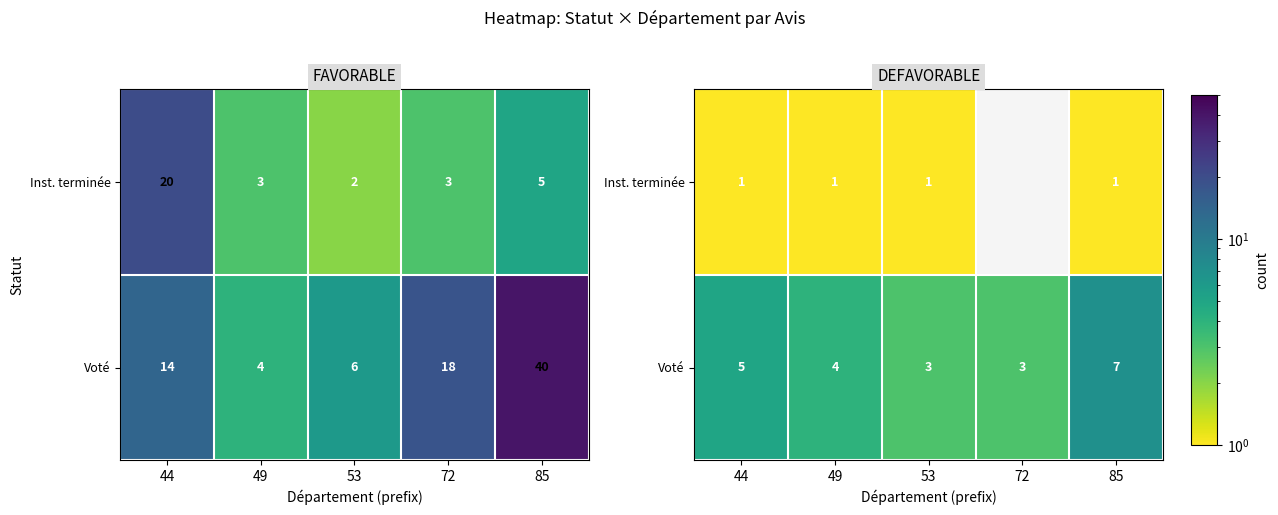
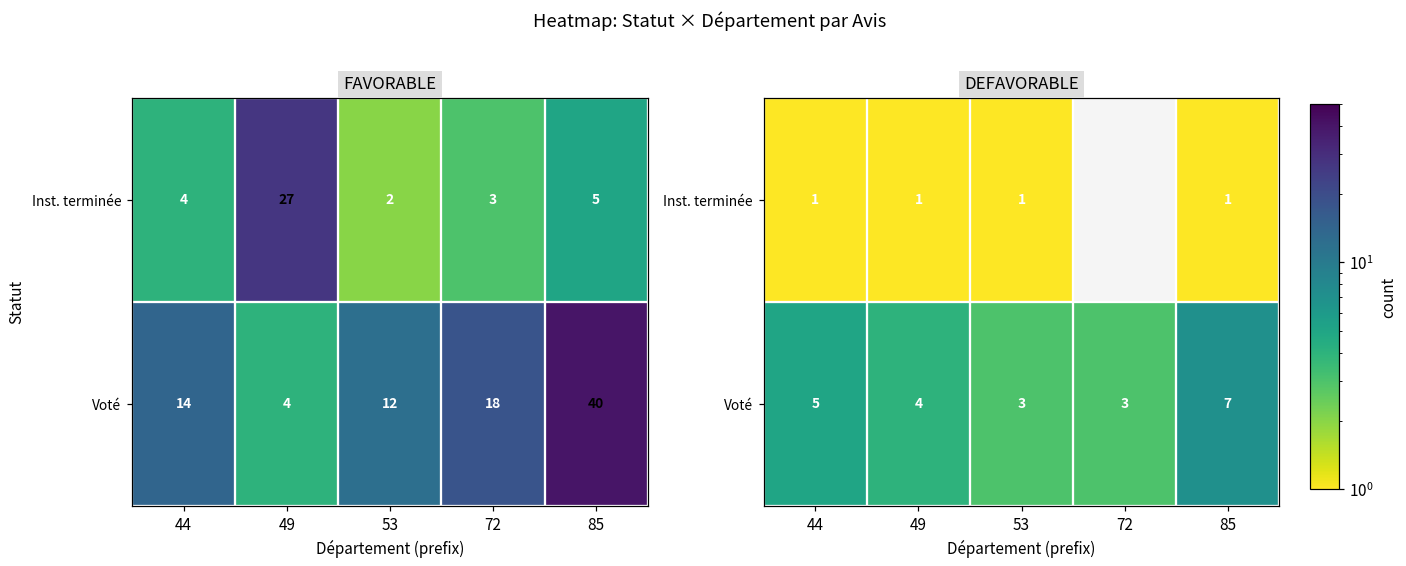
FAVORABLE, Inst. terminée, 44: 20 -> 4
FAVORABLE, Inst. terminée, 49: 3 -> 27
FAVORABLE, Voté, 53: 6 -> 12
